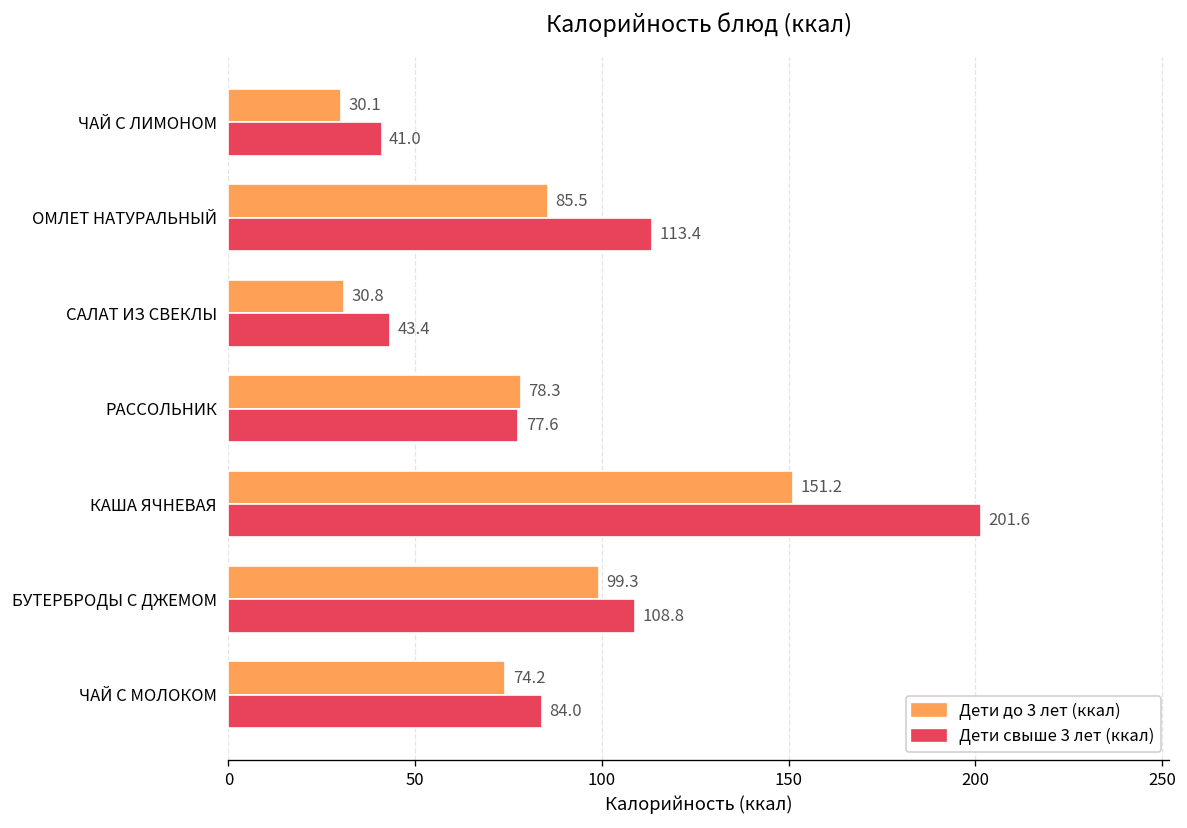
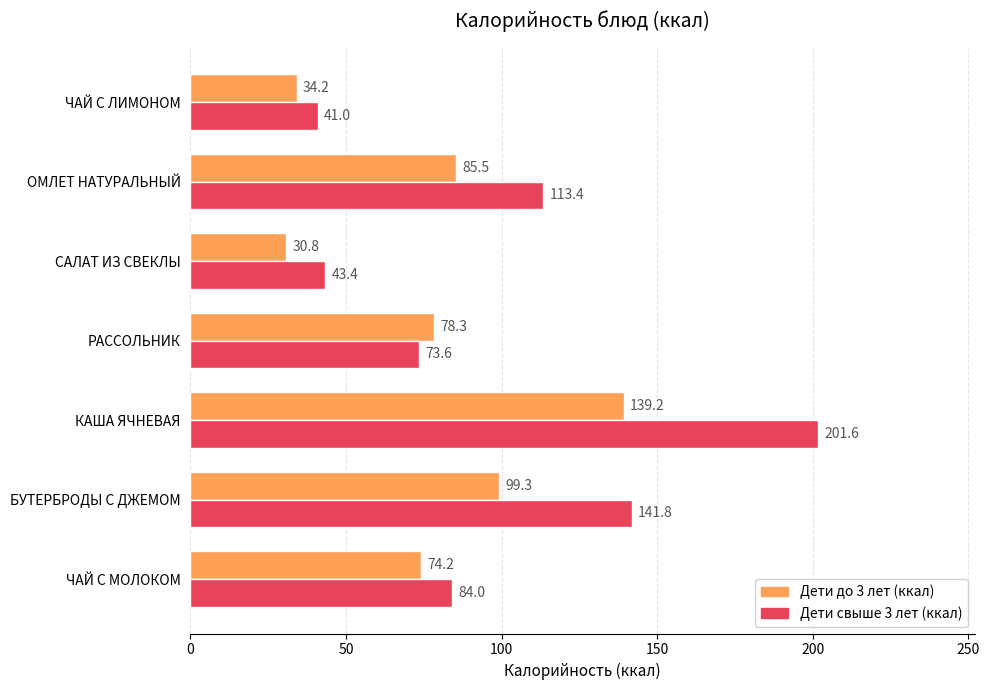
Дети до 3 лет (ккал), ЧАЙ С ЛИМОНОМ: 30.1 -> 34.2
Дети свыше 3 лет (ккал), РАССОЛЬНИК: 77.6 -> 73.6
Дети до 3 лет (ккал), КАША ЯЧНЕВАЯ: 151.2 -> 139.2
Дети свыше 3 лет (ккал), БУТЕРБРОДЫ С ДЖЕМОМ: 108.8 -> 141.8
